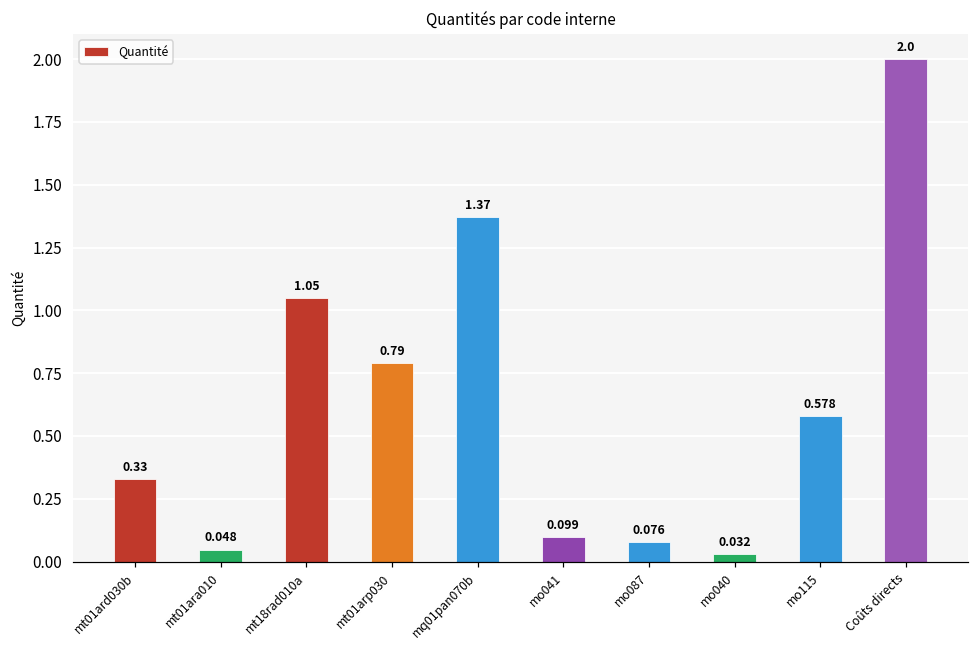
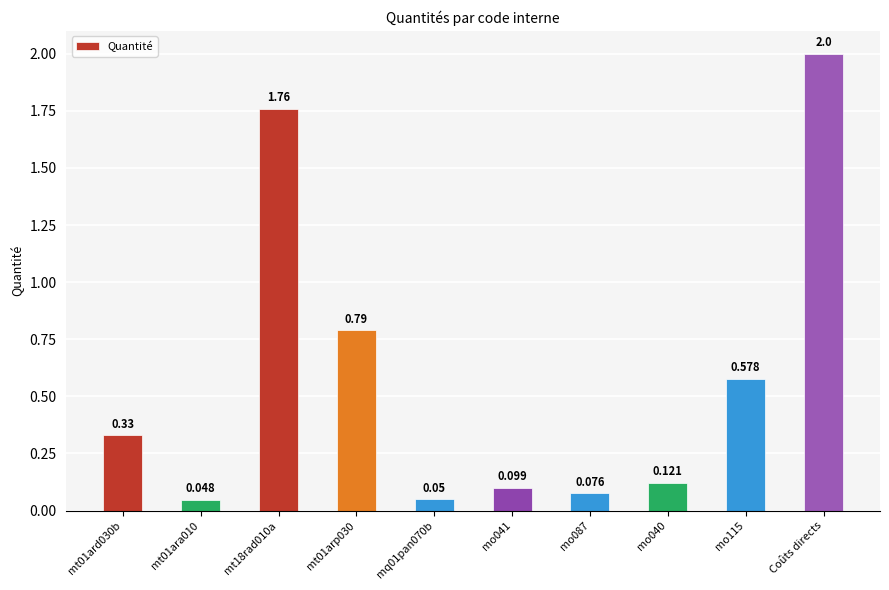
mt18rad010a: 1.05 -> 1.76
mq01pan070b: 1.37 -> 0.05
mo040: 0.032 -> 0.121
